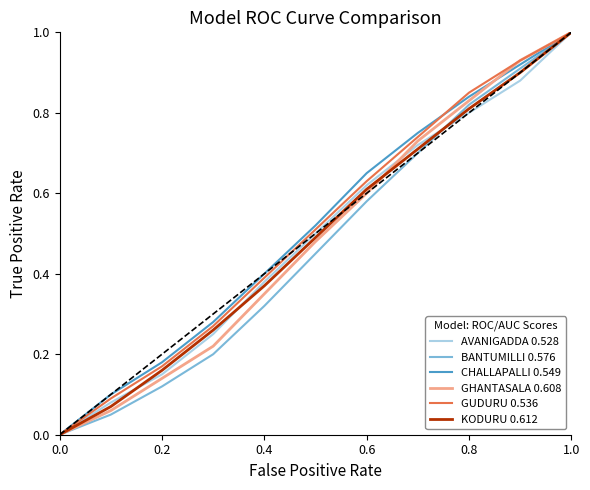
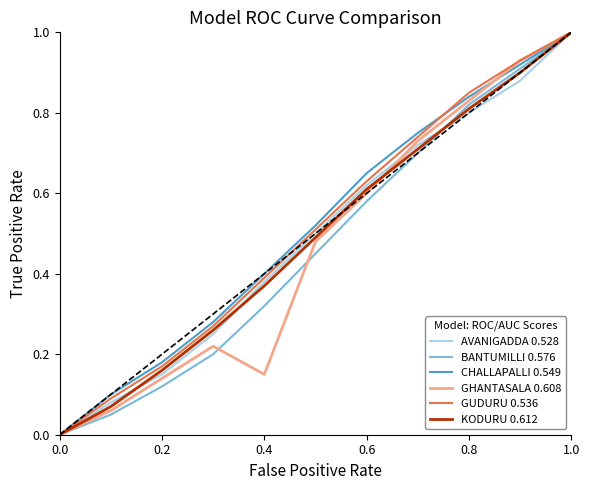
GHANTASALA 0.608, 0.4: 0.35 -> 0.15
